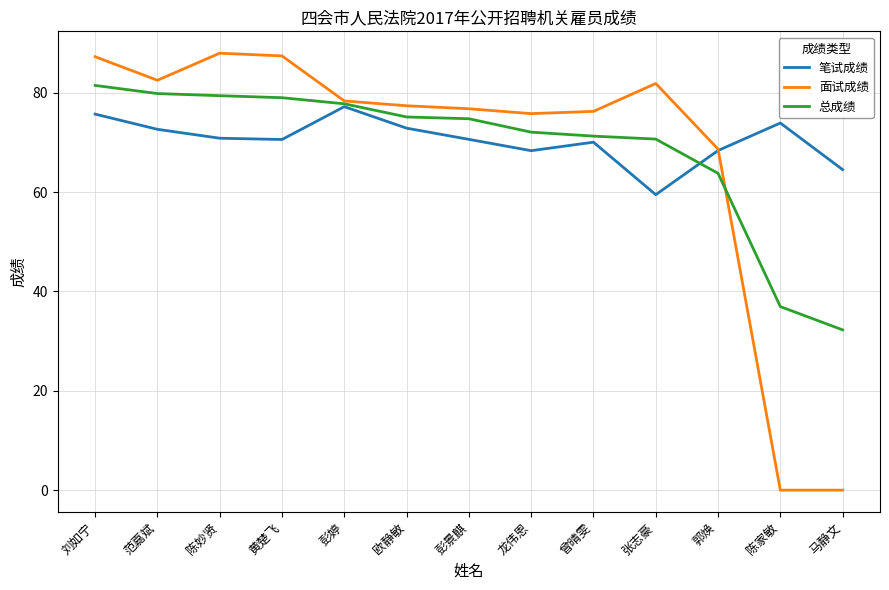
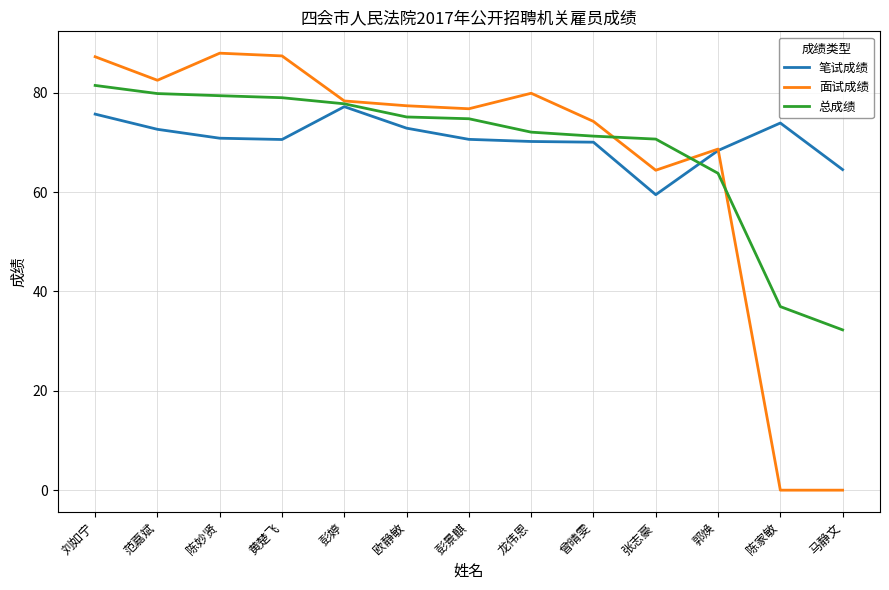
笔试成绩, 龙伟恩: 68 -> 70
面试成绩, 龙伟恩: 76 -> 80
面试成绩, 曾晴雯: 76 -> 74
面试成绩, 张志豪: 82 -> 64
